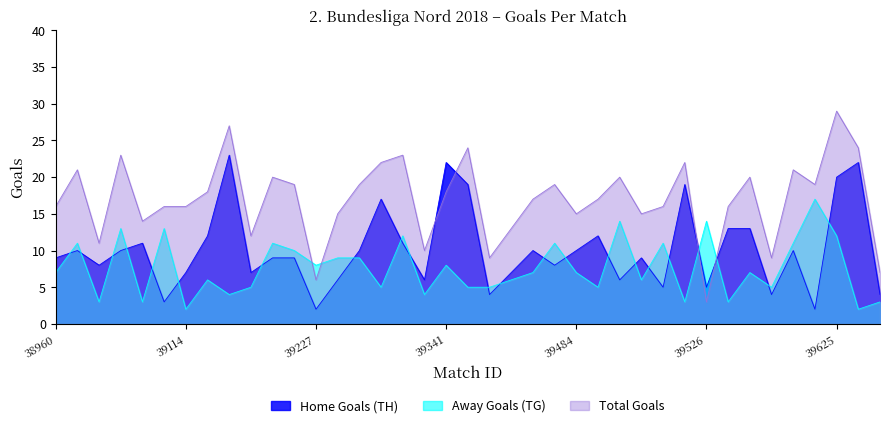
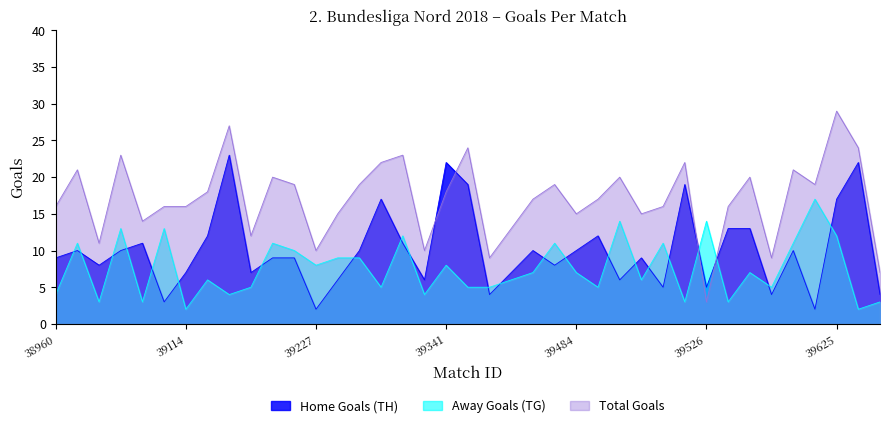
Away Goals (TG), 38960: 7 -> 4
Total Goals, 39227: 6 -> 10
Home Goals (TH), 39625: 20 -> 17
